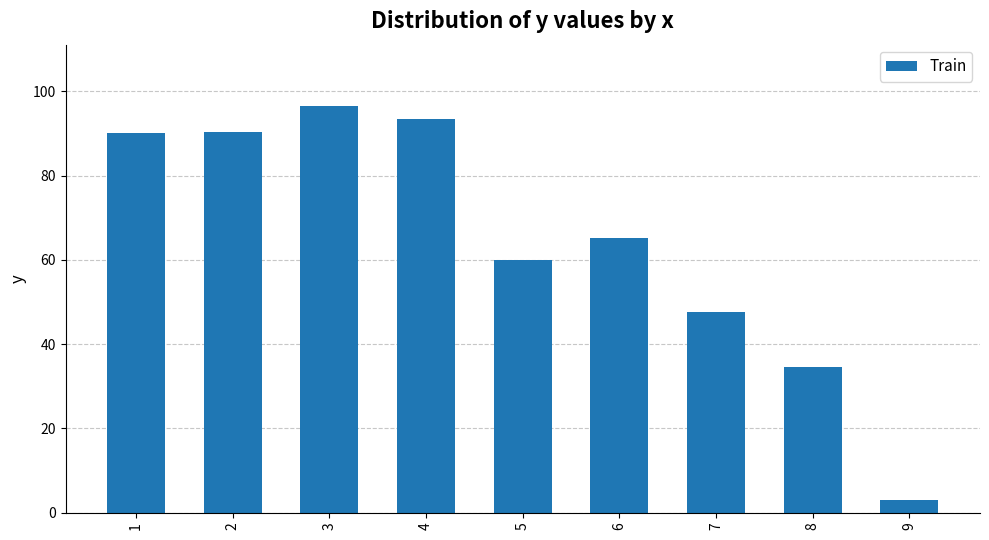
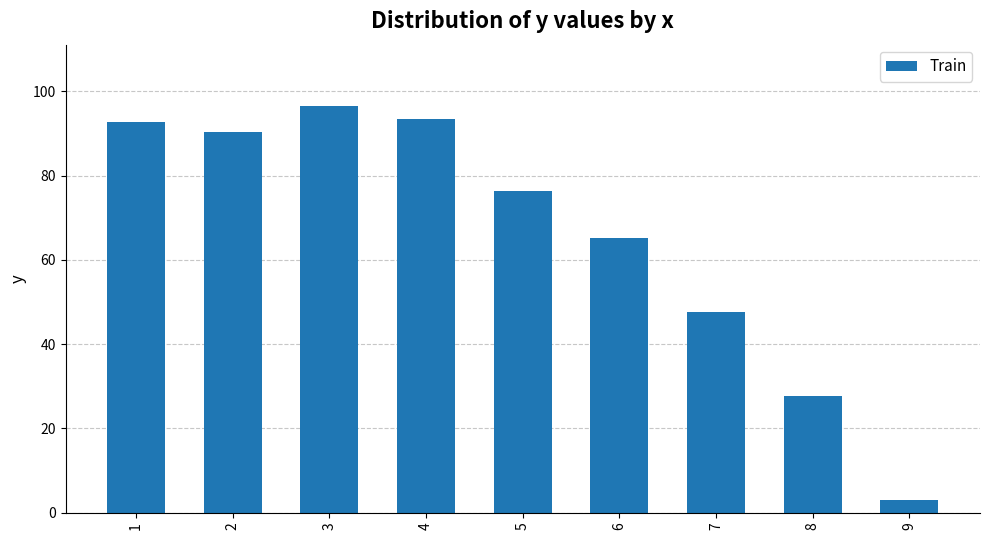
1: 90 -> 93
5: 60 -> 76
8: 35 -> 28
